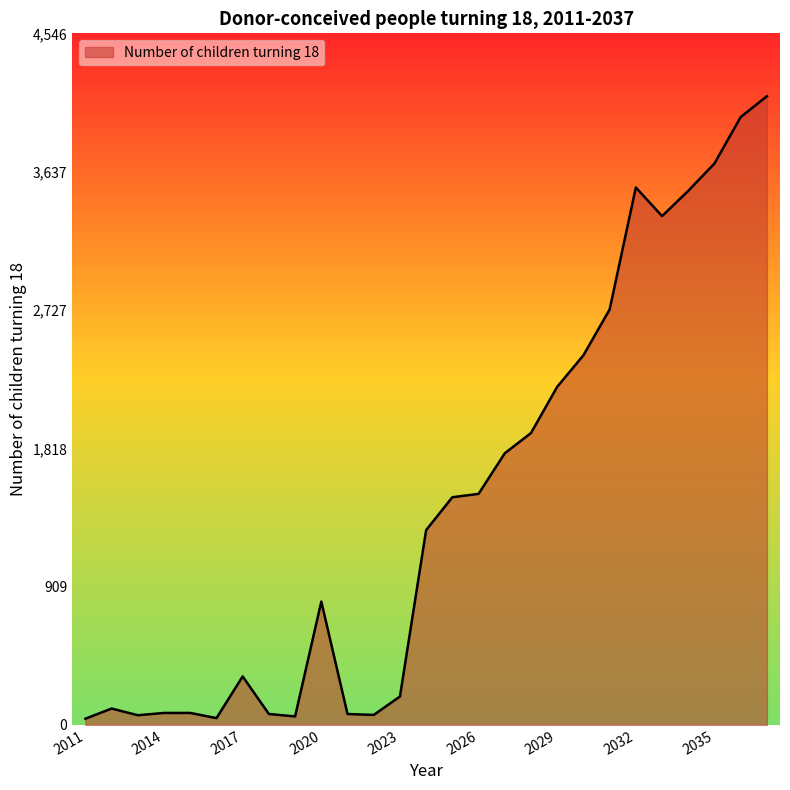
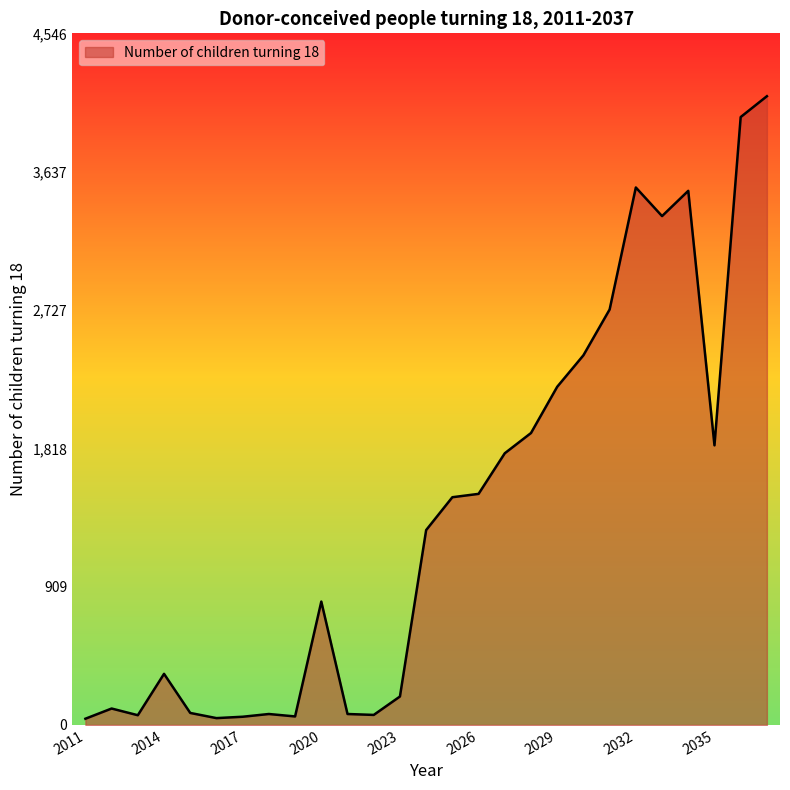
2014: 80 -> 340
2017: 320 -> 50
2035: 3,690 -> 1,840
